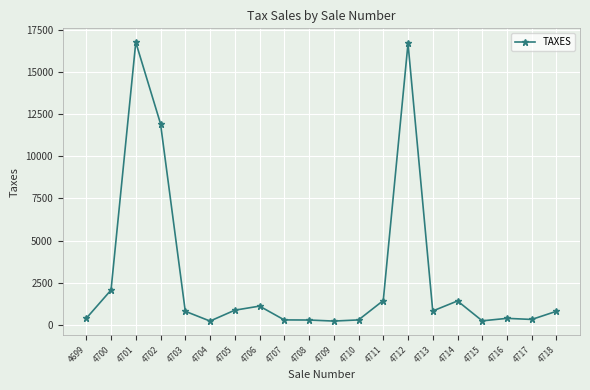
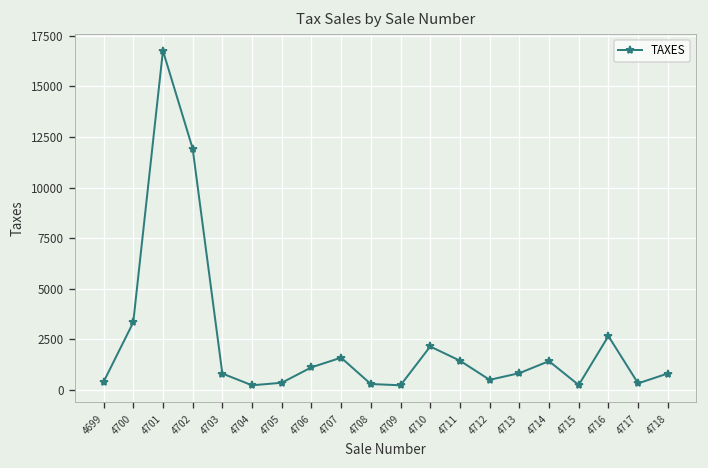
4700: 2100 -> 3300
4705: 900 -> 400
4707: 300 -> 1600
4710: 300 -> 2100
4712: 16700 -> 500
4716: 400 -> 2700
